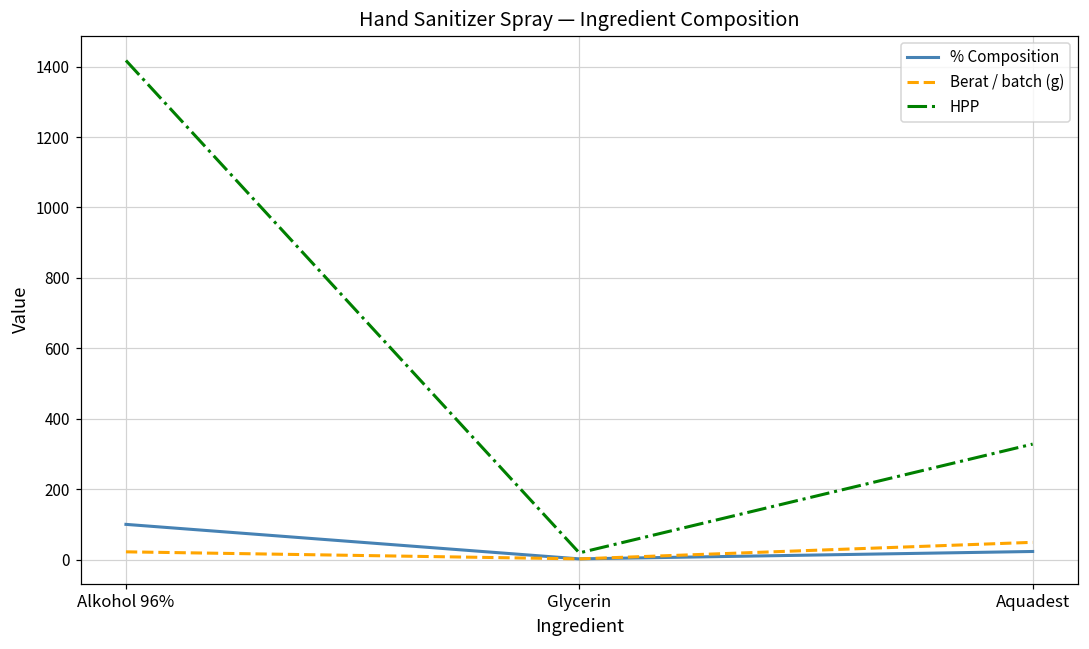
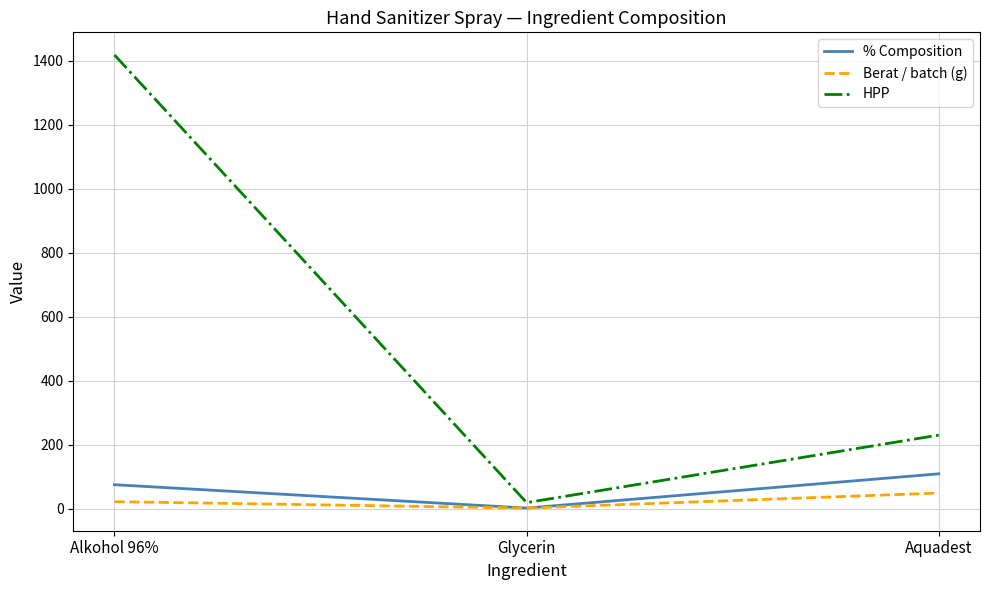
% Composition, Alkohol 96%: 100 -> 80
% Composition, Aquadest: 20 -> 110
HPP, Aquadest: 330 -> 230
